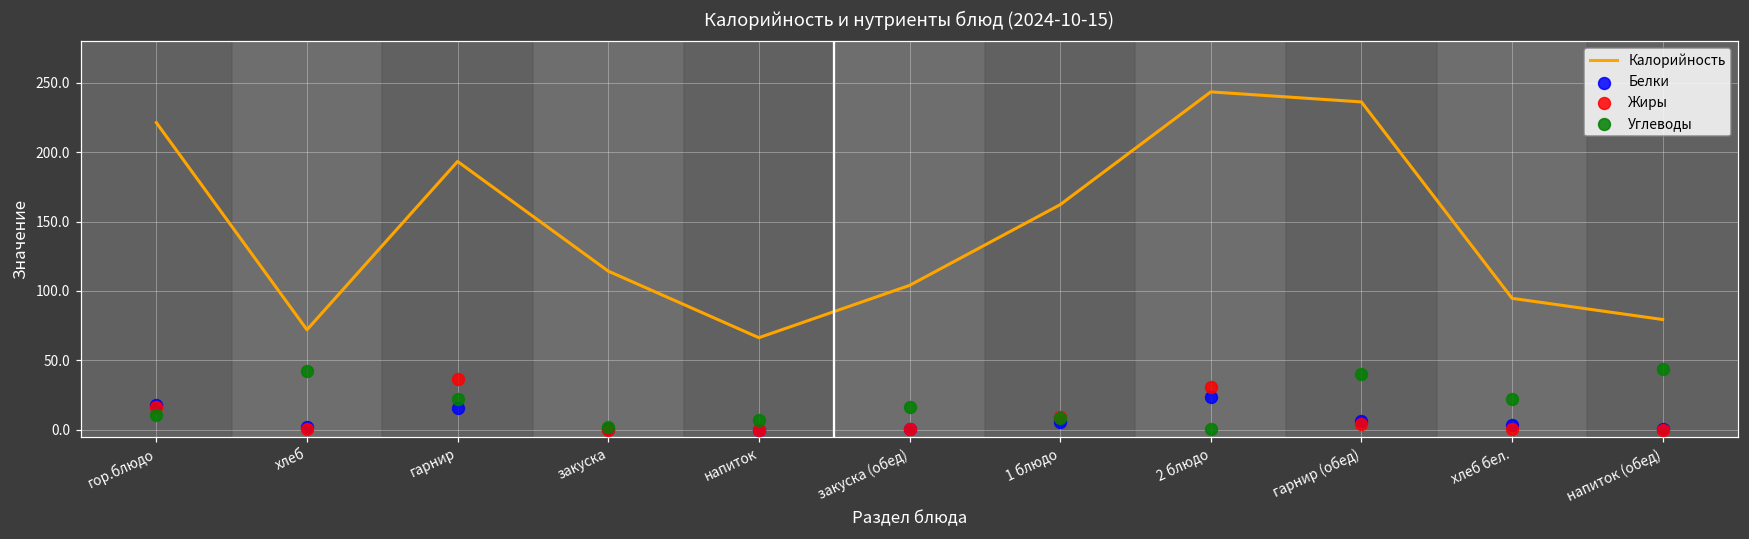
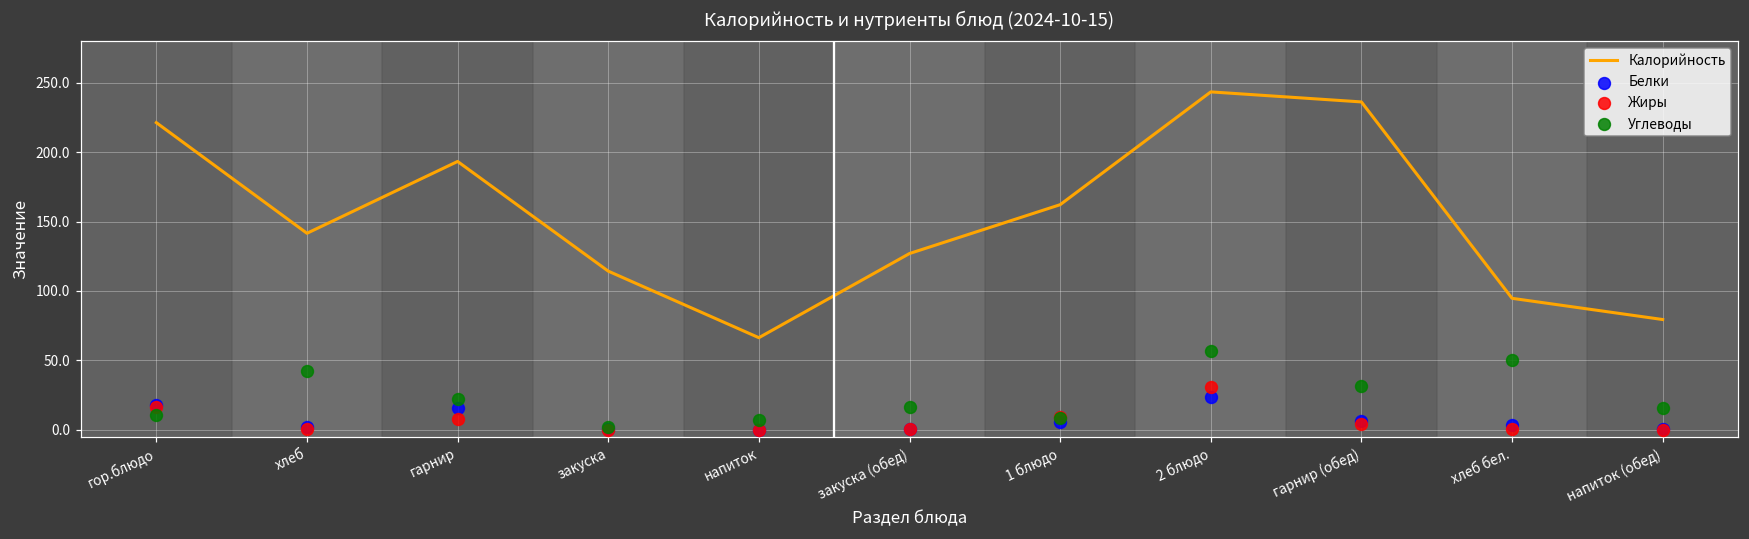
Калорийность, хлеб: 72 -> 142
Жиры, гарнир: 36 -> 8
Калорийность, закуска (обед): 104 -> 127
Углеводы, 2 блюдо: 1 -> 56
Углеводы, гарнир (обед): 40 -> 31
Углеводы, хлеб бел.: 22 -> 50
Углеводы, напиток (обед): 44 -> 15
